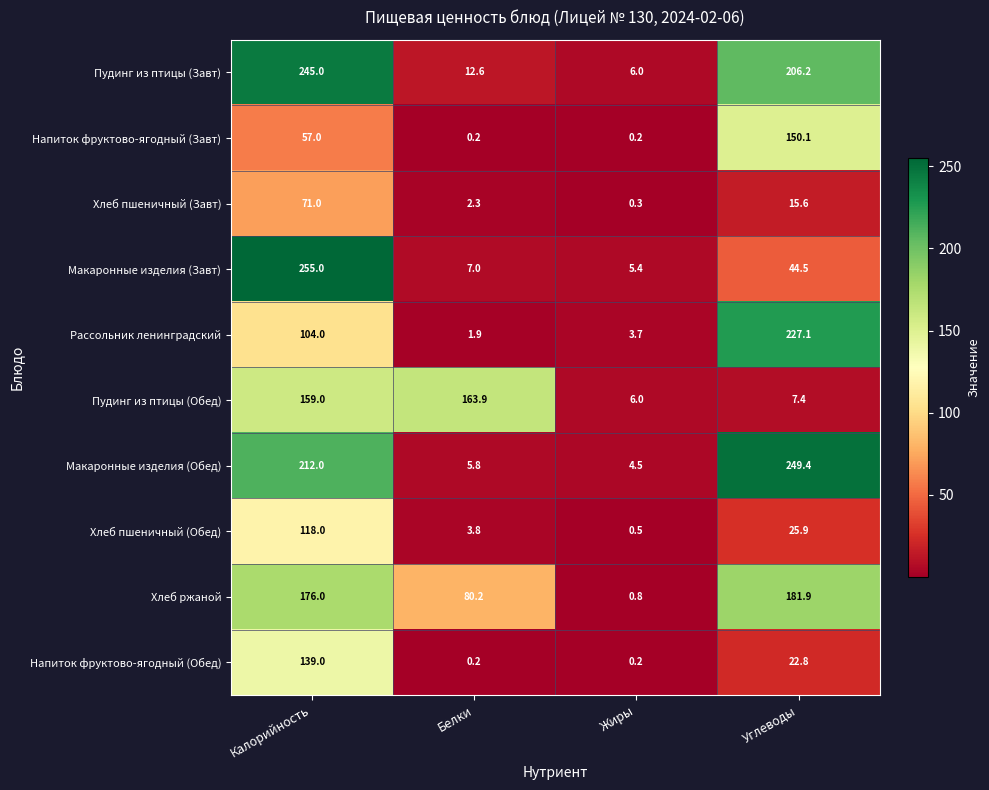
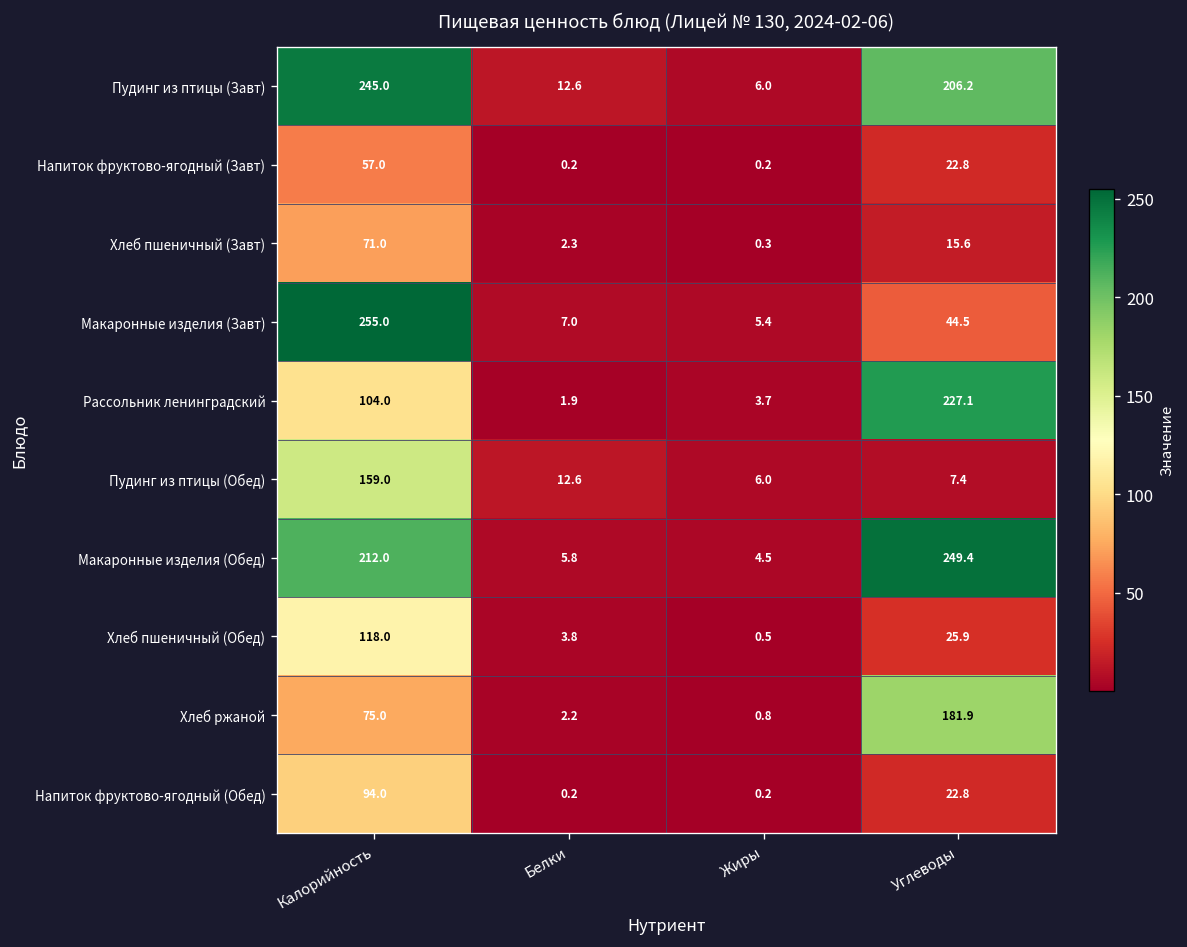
Напиток фруктово-ягодный (Завт), Углеводы: 150.1 -> 22.8
Пудинг из птицы (Обед), Белки: 163.9 -> 12.6
Хлеб ржаной, Калорийность: 176.0 -> 75.0
Хлеб ржаной, Белки: 80.2 -> 2.2
Напиток фруктово-ягодный (Обед), Калорийность: 139.0 -> 94.0
